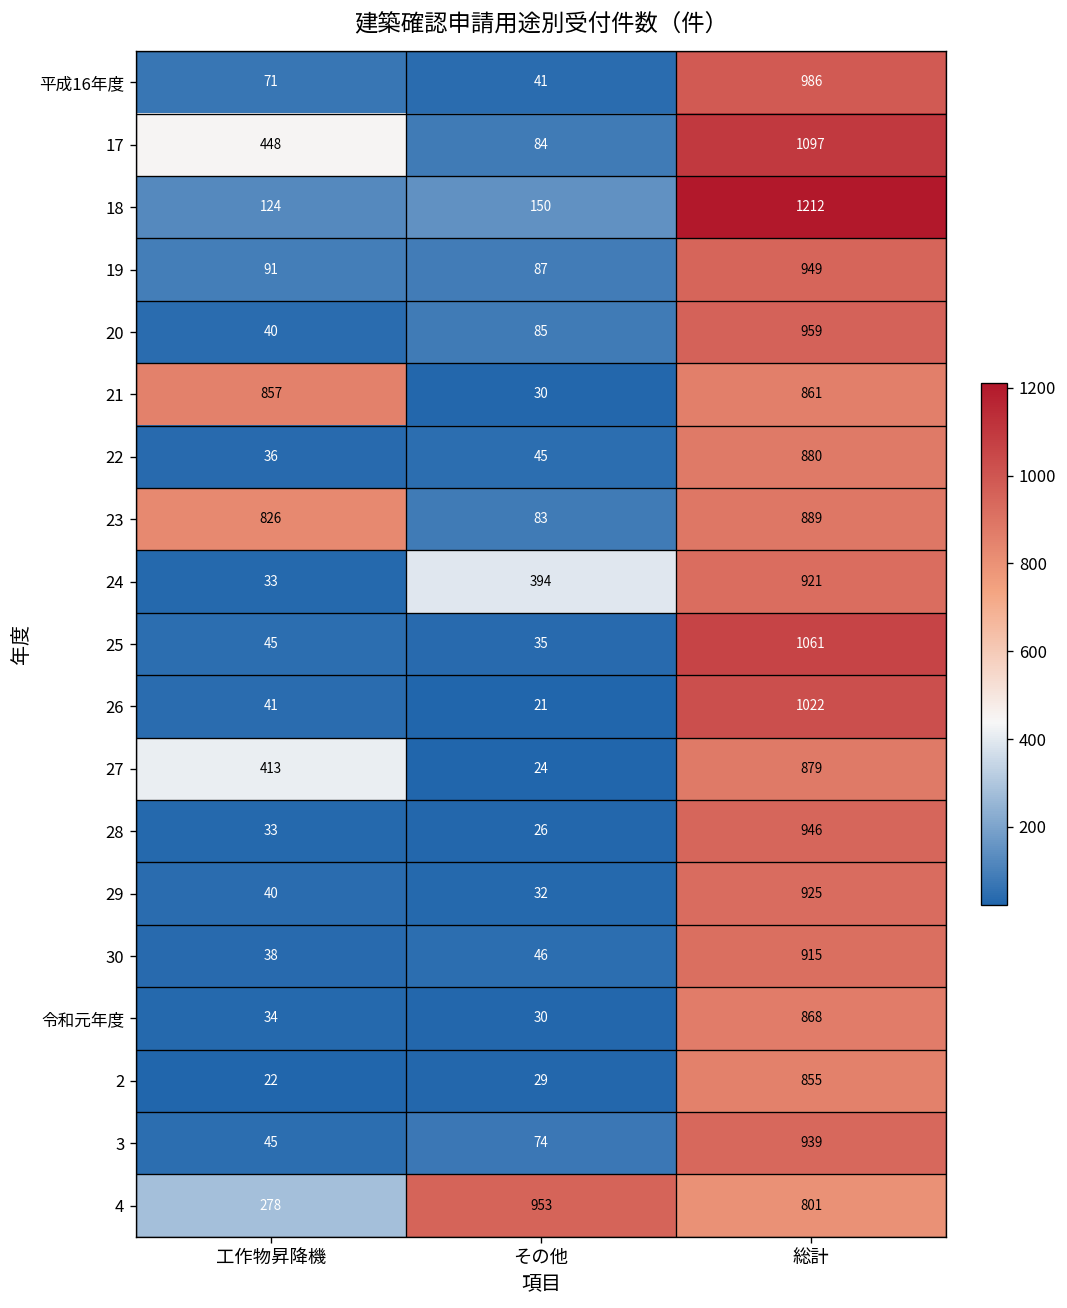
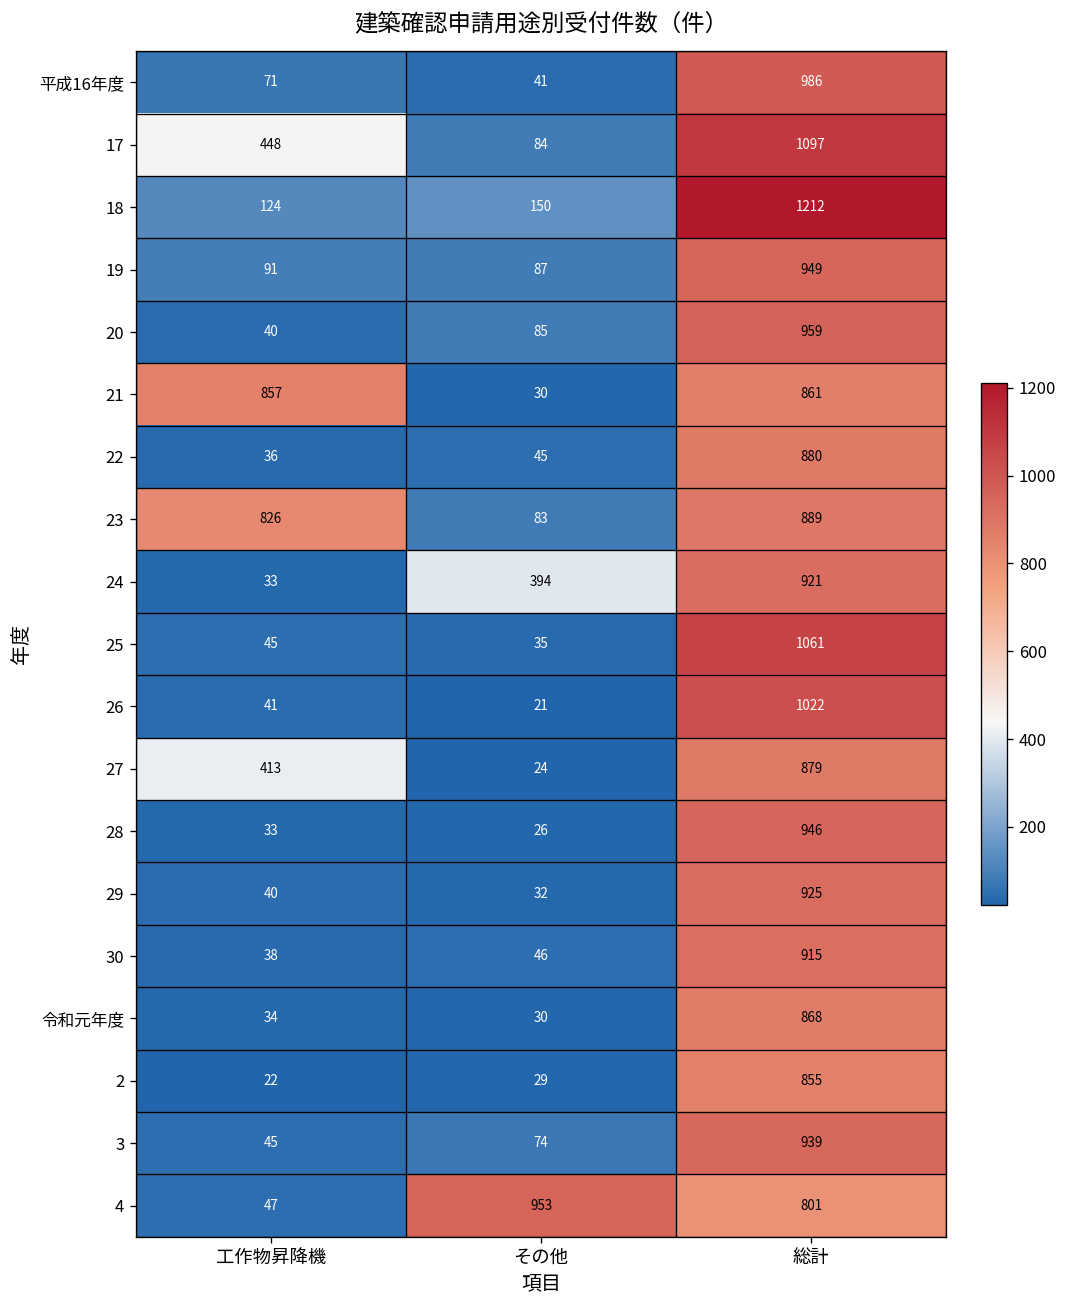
4, 工作物昇降機: 278 -> 47
